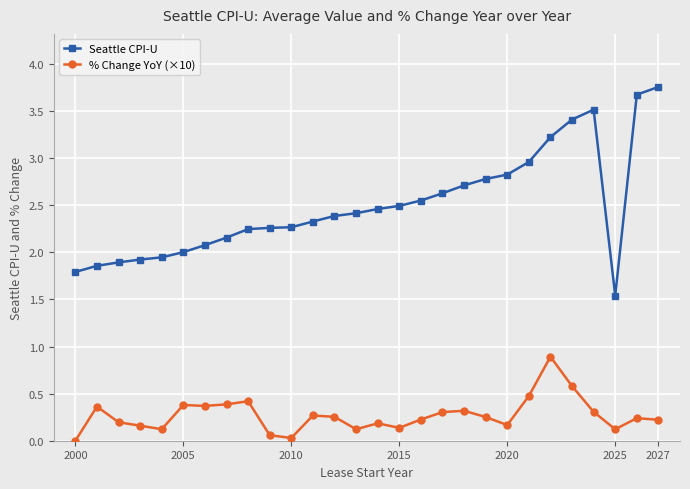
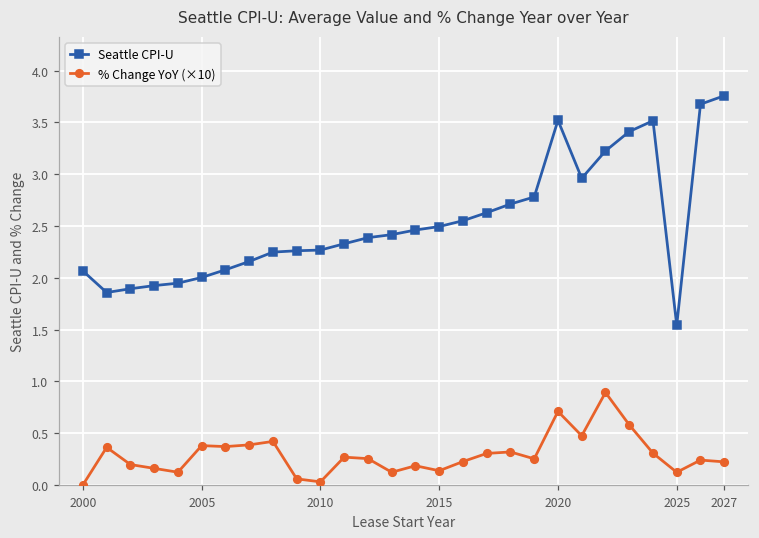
Seattle CPI-U, 2000: 1.8 -> 2.1
Seattle CPI-U, 2020: 2.8 -> 3.5
% Change YoY (×10), 2020: 0.2 -> 0.7
